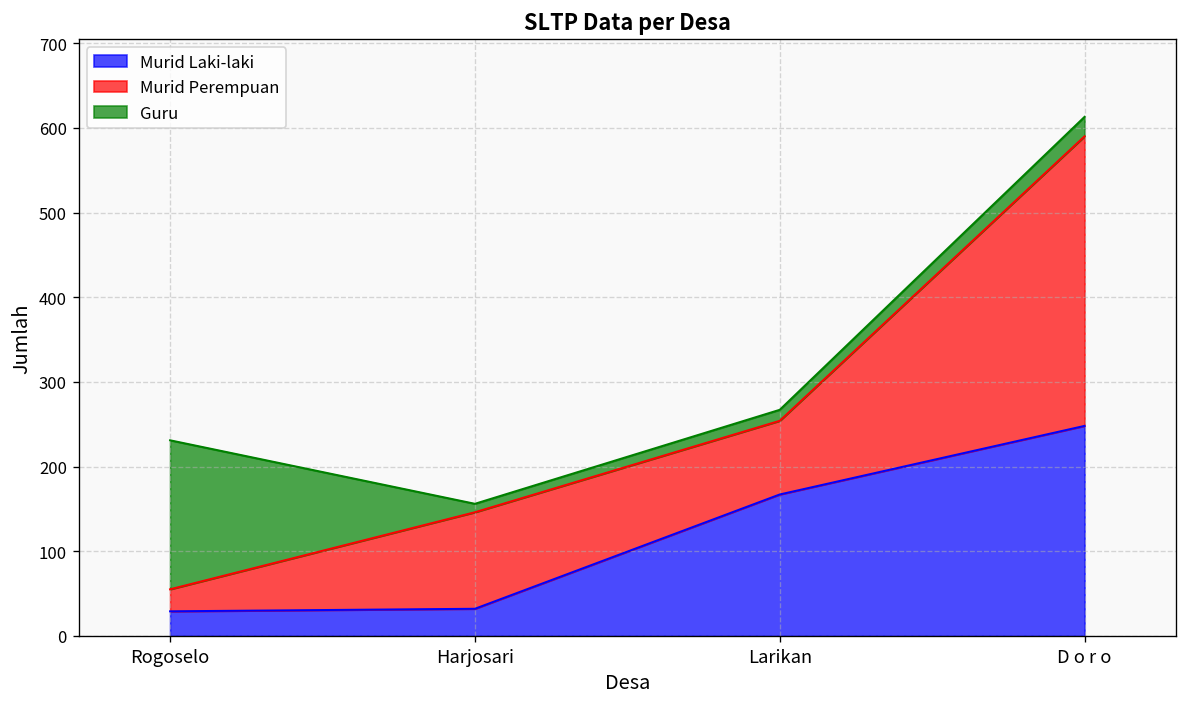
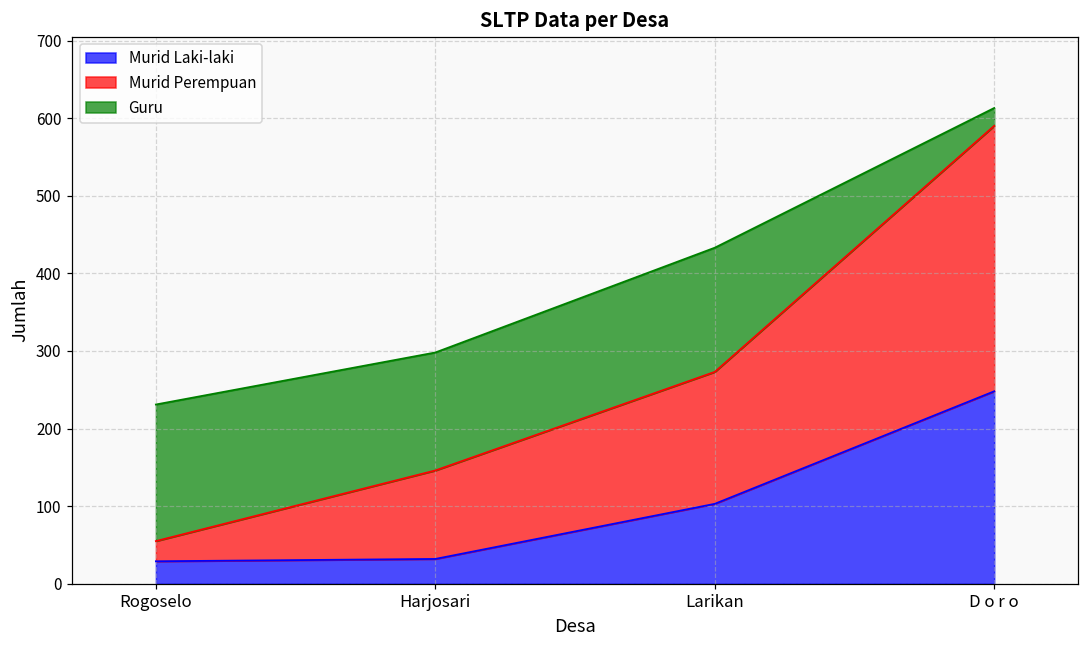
Guru, Harjosari: 10 -> 150
Murid Laki-laki, Larikan: 170 -> 100
Murid Perempuan, Larikan: 90 -> 170
Guru, Larikan: 10 -> 160
